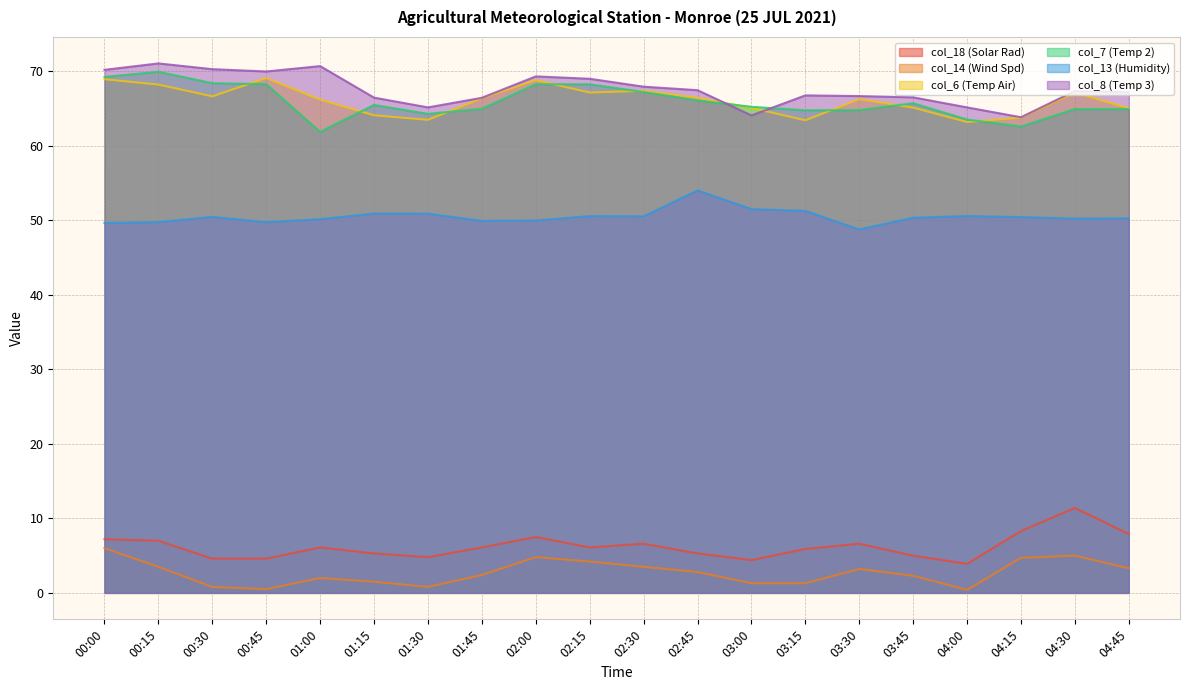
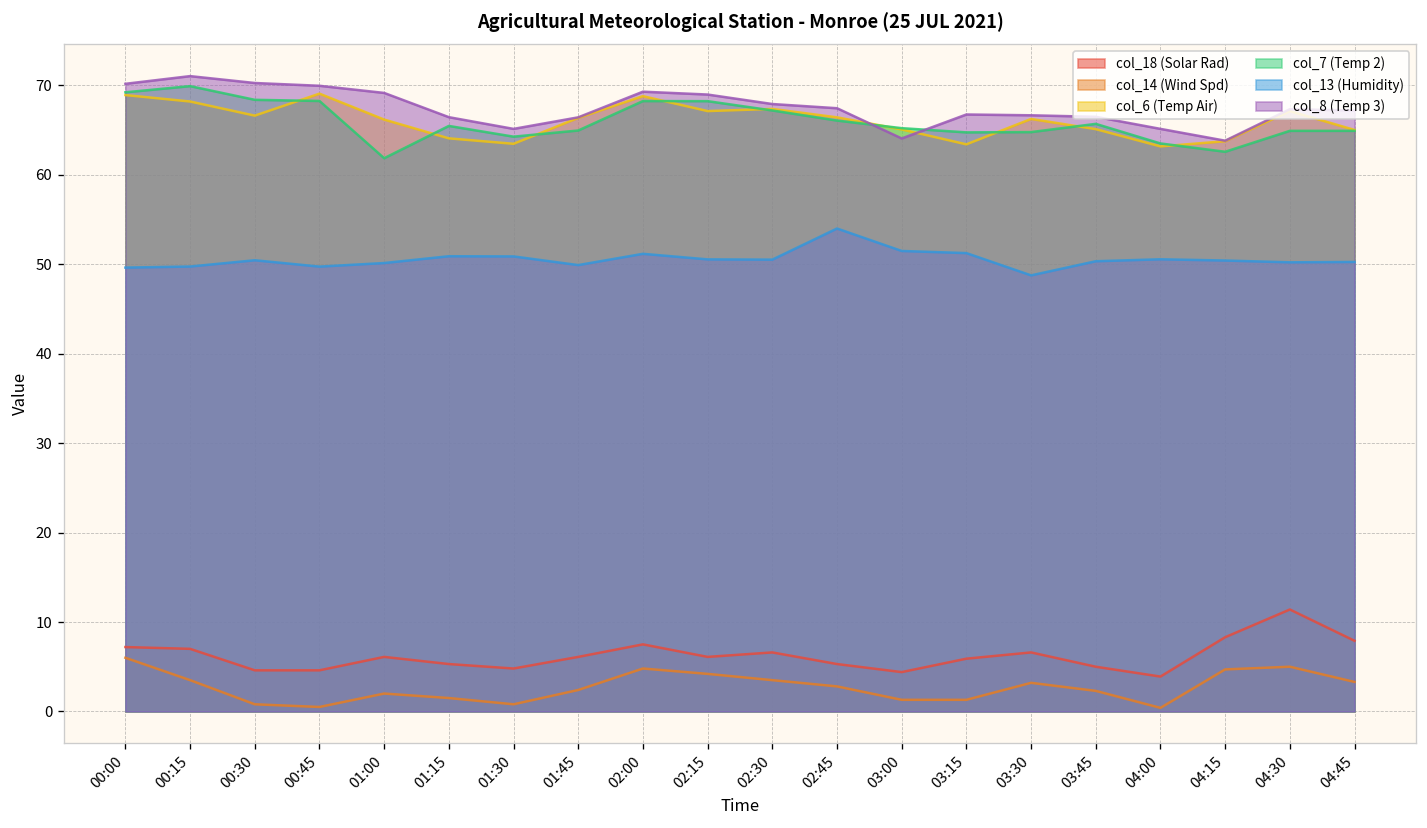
col_8 (Temp 3), 01:00: 71 -> 69
col_13 (Humidity), 02:00: 50 -> 51
